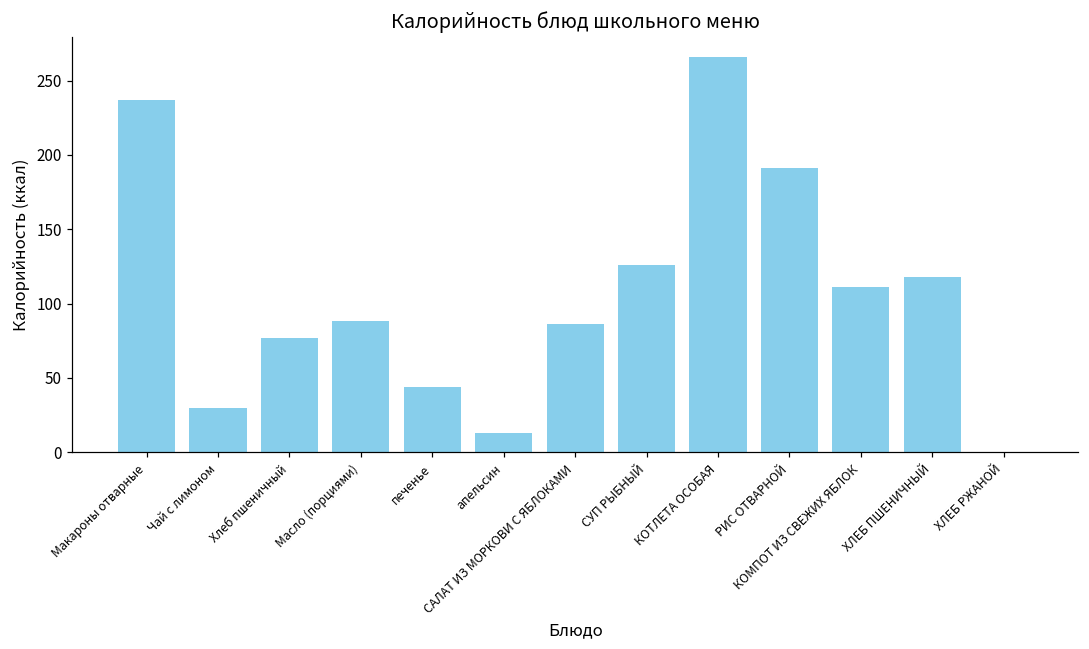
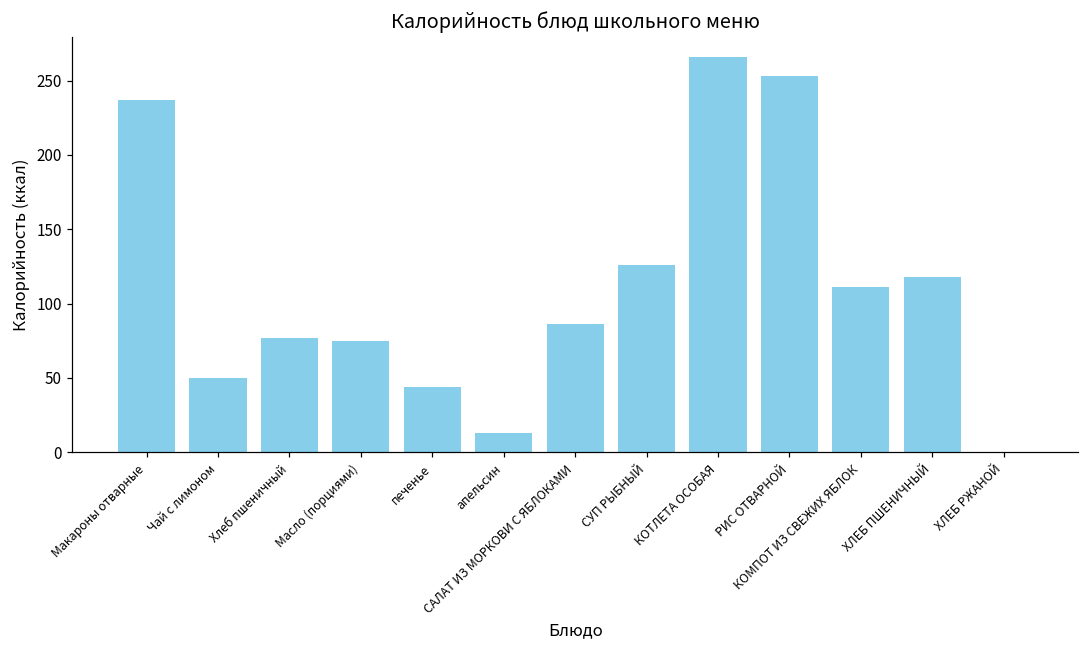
Чай с лимоном: 30 -> 50
Масло (порциями): 88 -> 75
РИС ОТВАРНОЙ: 191 -> 253
